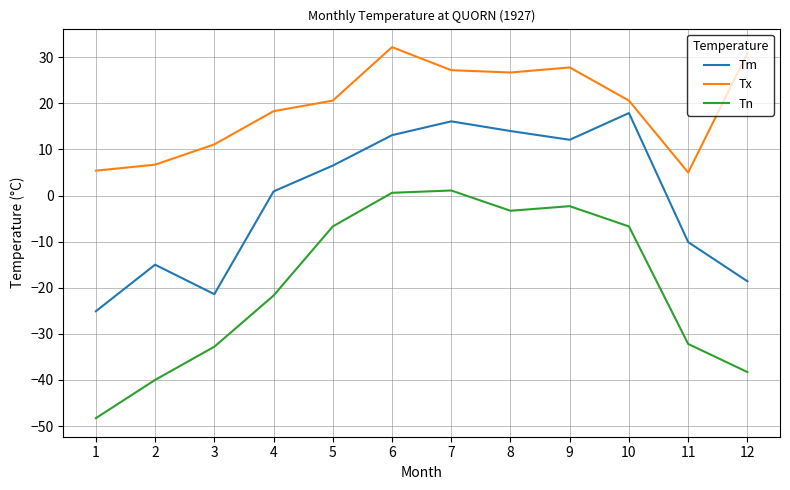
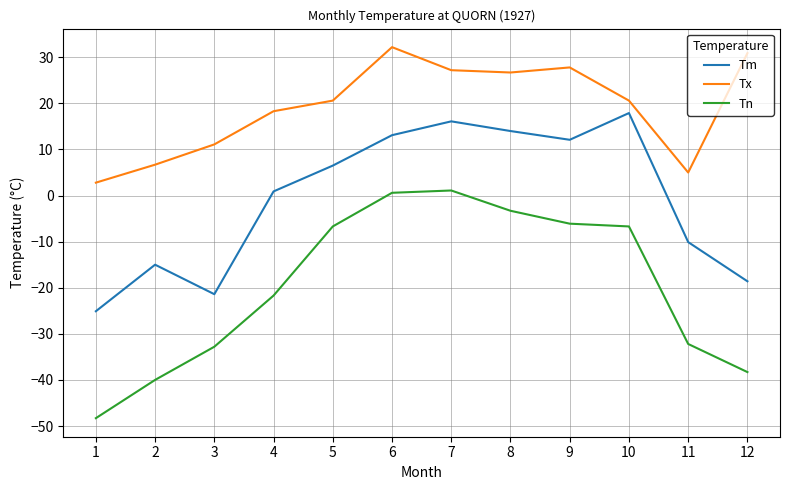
Tx, 1: 5 -> 3
Tn, 9: -2 -> -6
